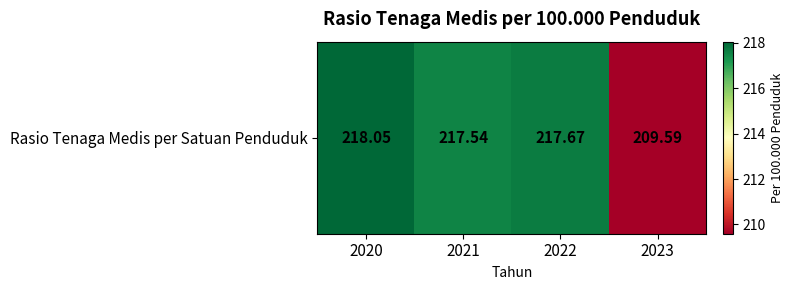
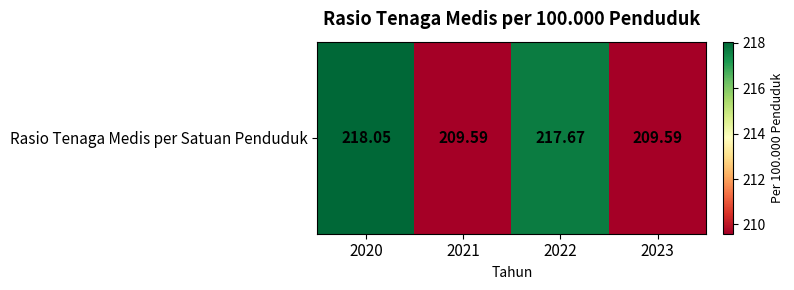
Rasio Tenaga Medis per Satuan Penduduk, 2021: 217.54 -> 209.59
